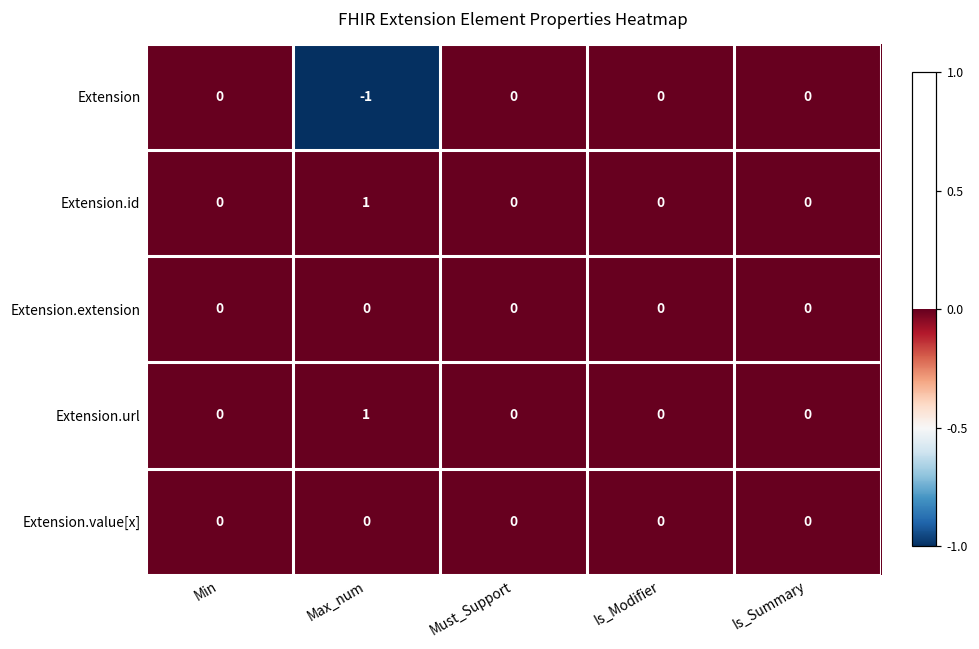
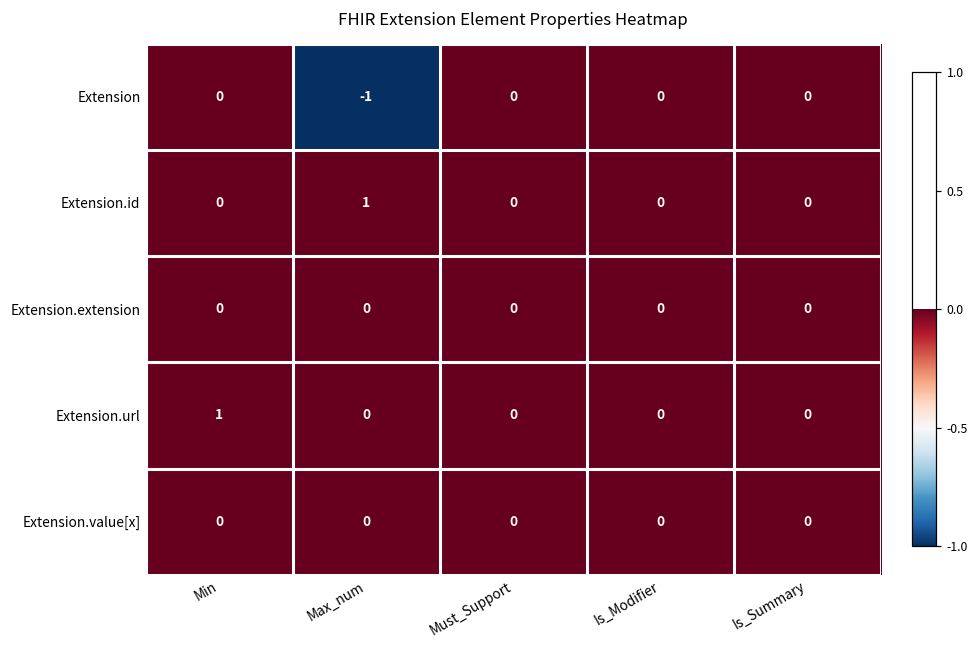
Extension.url, Min: 0 -> 1
Extension.url, Max_num: 1 -> 0
